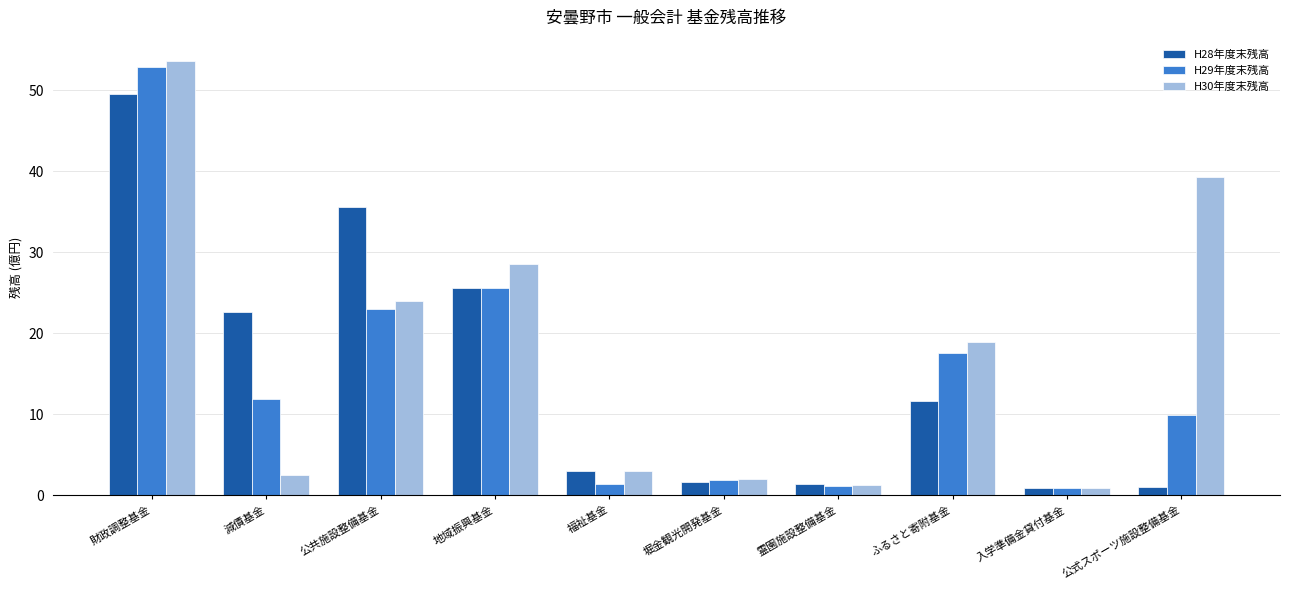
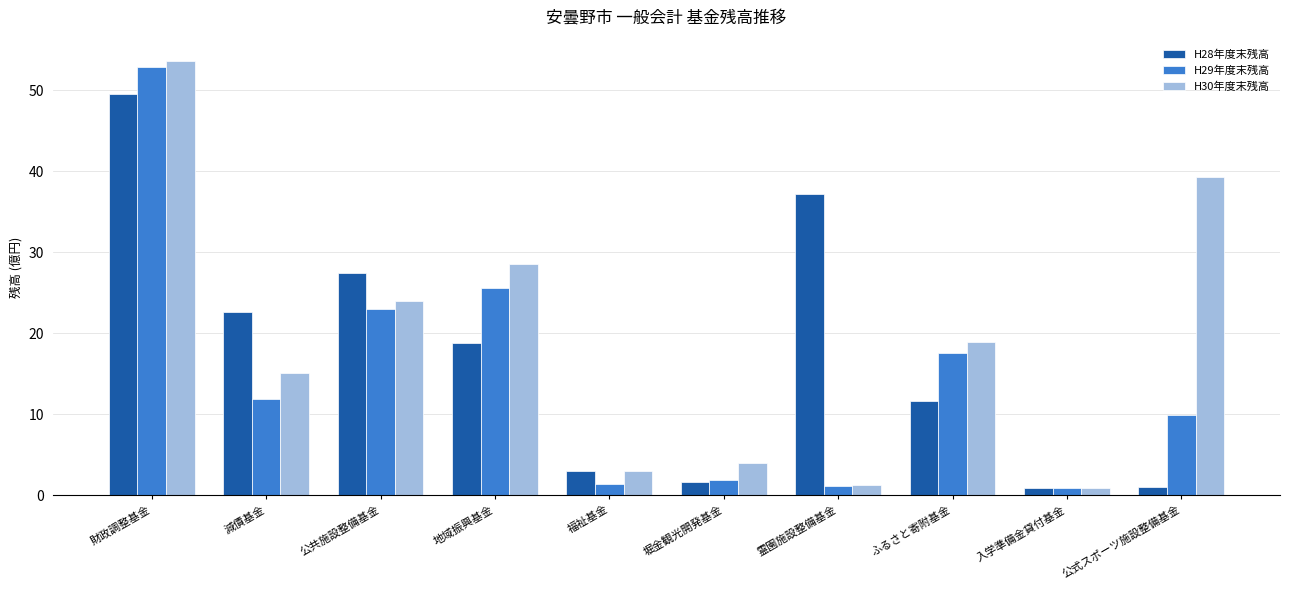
H30年度末残高, 減債基金: 3 -> 15
H28年度末残高, 公共施設整備基金: 36 -> 27
H28年度末残高, 地域振興基金: 26 -> 19
H30年度末残高, 堀金観光開発基金: 2 -> 4
H28年度末残高, 霊園施設整備基金: 1 -> 37
